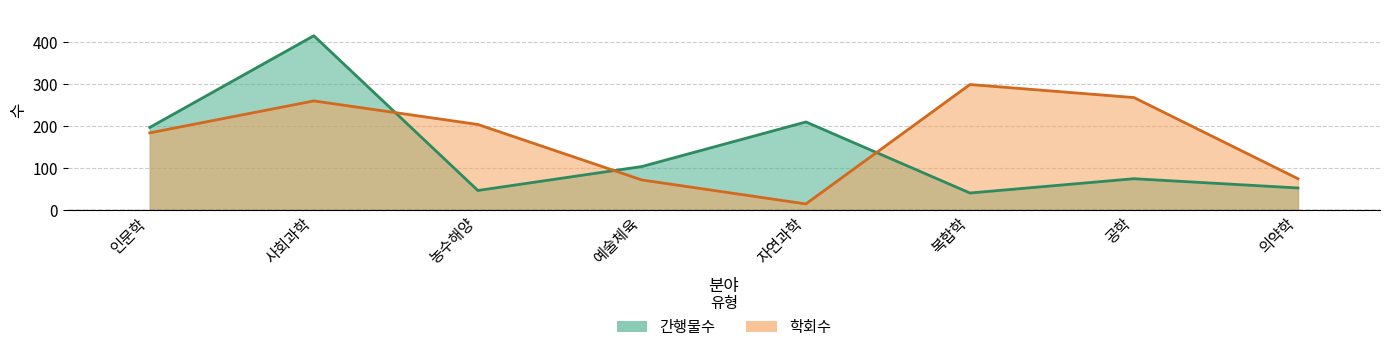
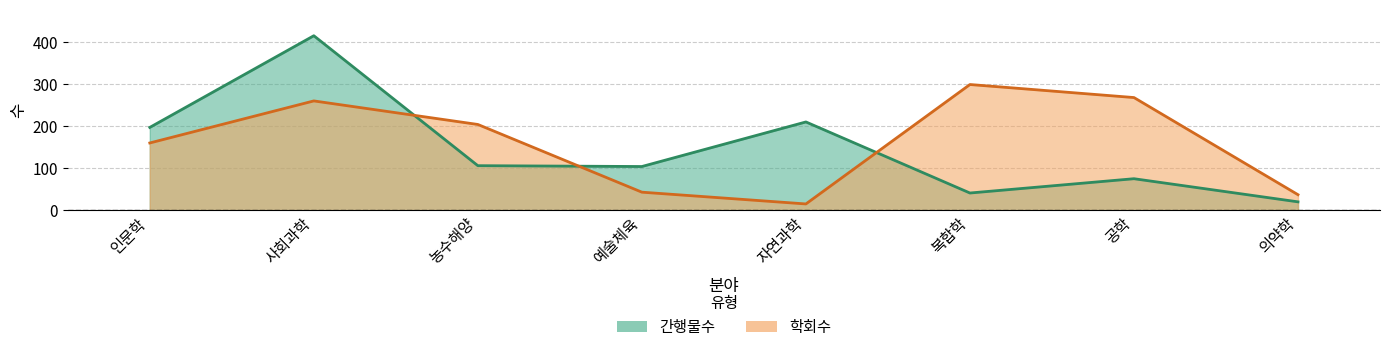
학회수, 인문학: 180 -> 160
간행물수, 농수해양: 50 -> 110
학회수, 예술체육: 70 -> 40
간행물수, 의약학: 50 -> 20
학회수, 의약학: 80 -> 40
